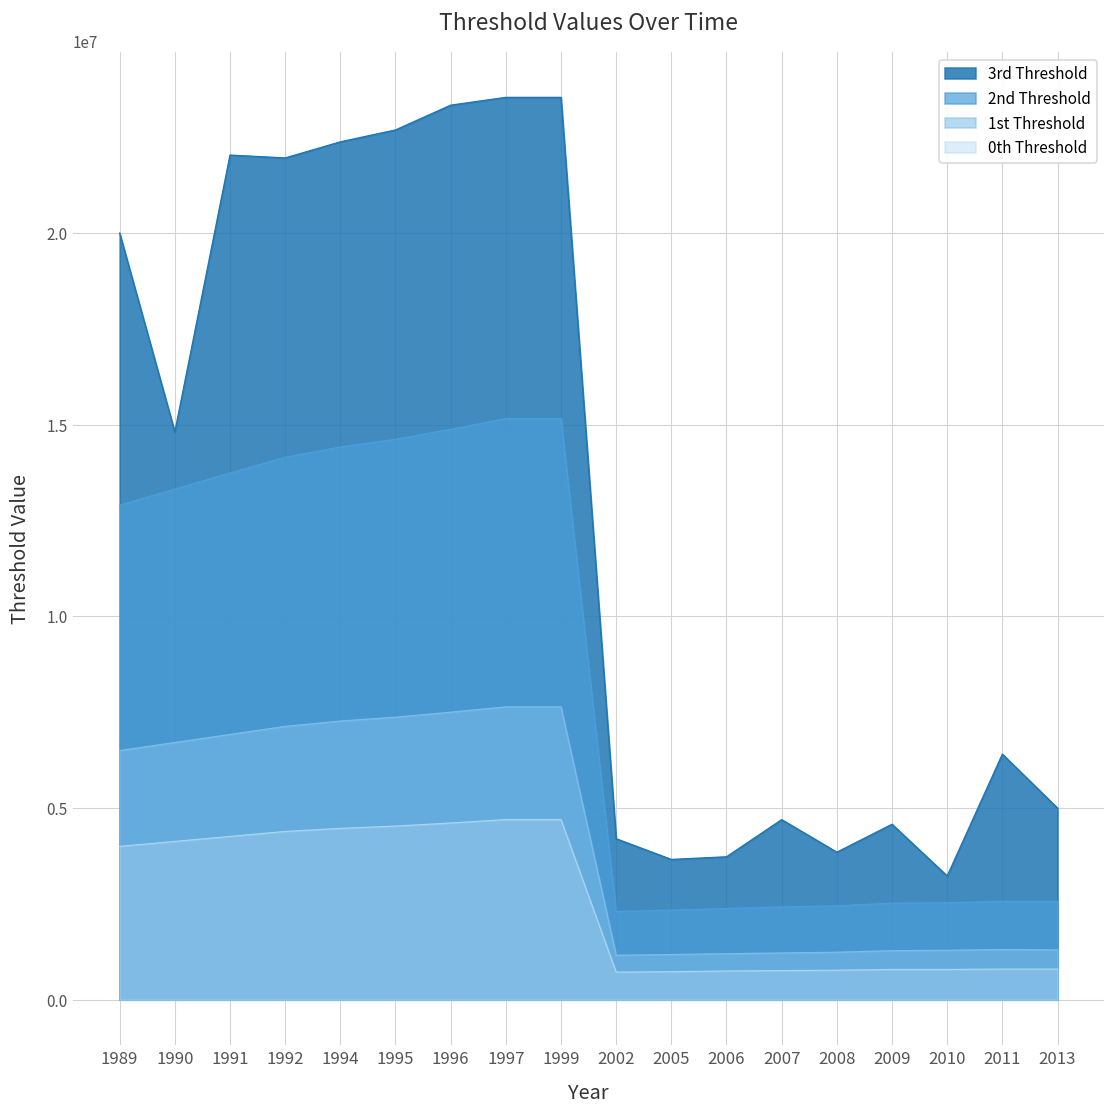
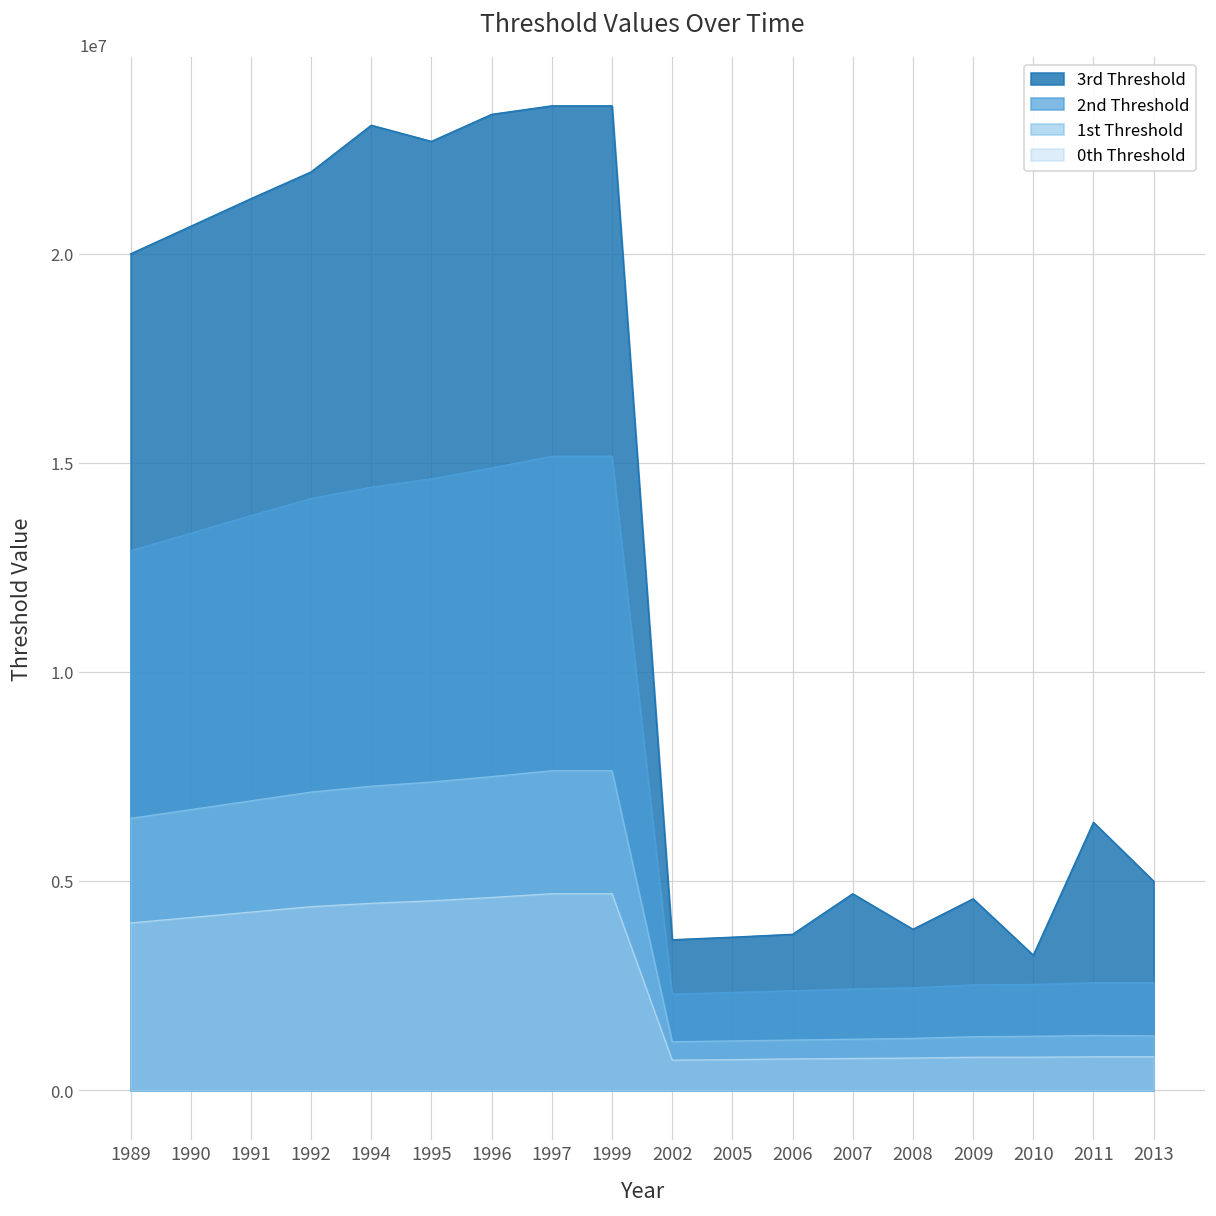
3rd Threshold, 1990: 14800000 -> 20700000
3rd Threshold, 1991: 22000000 -> 21300000
3rd Threshold, 1994: 22400000 -> 23100000
3rd Threshold, 2002: 4200000 -> 3600000
